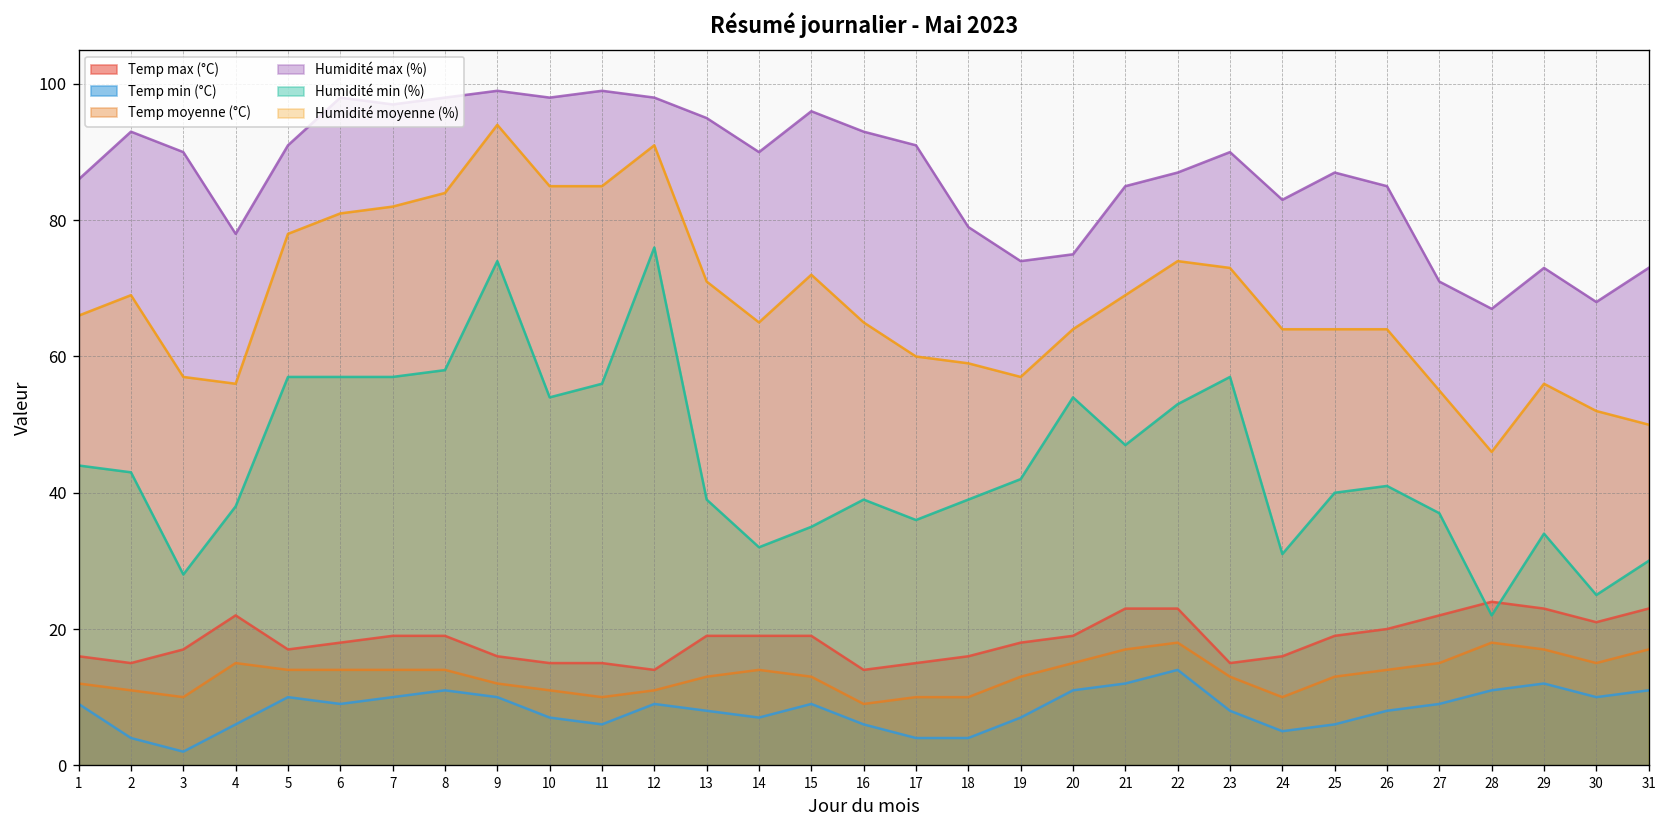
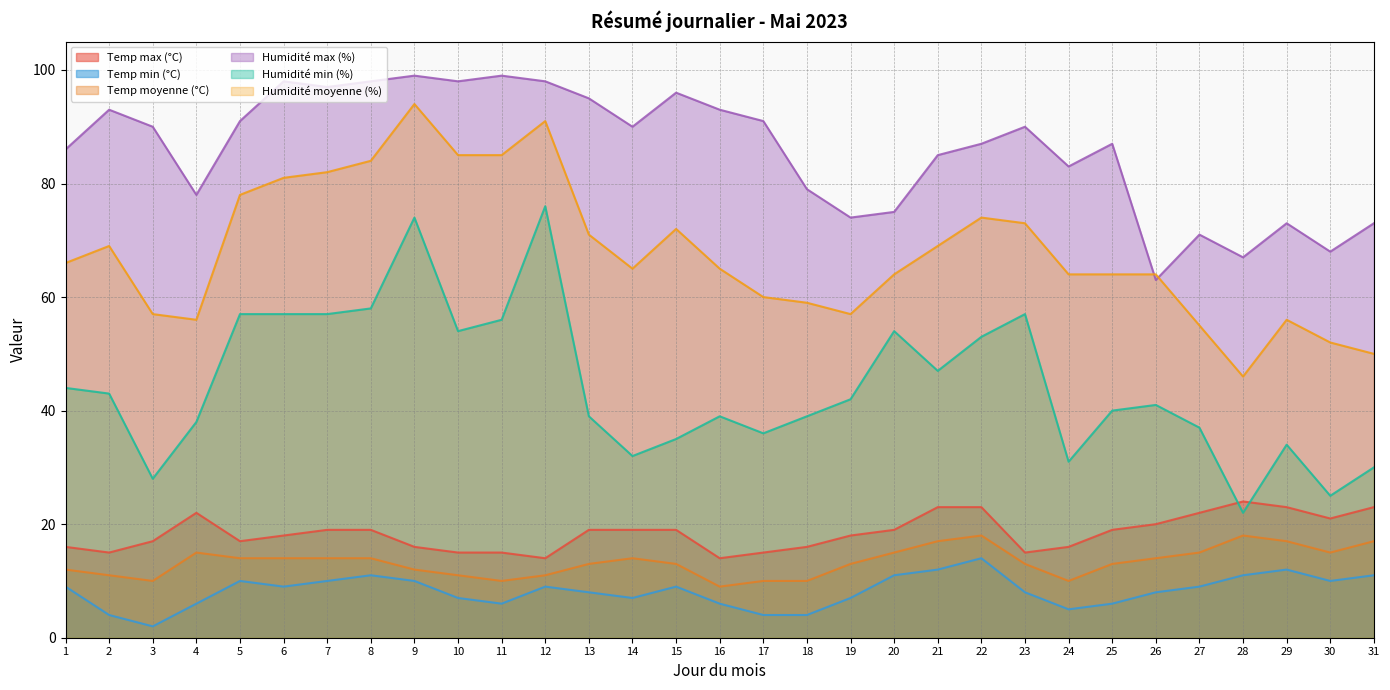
Humidité max (%), 26: 85 -> 63
